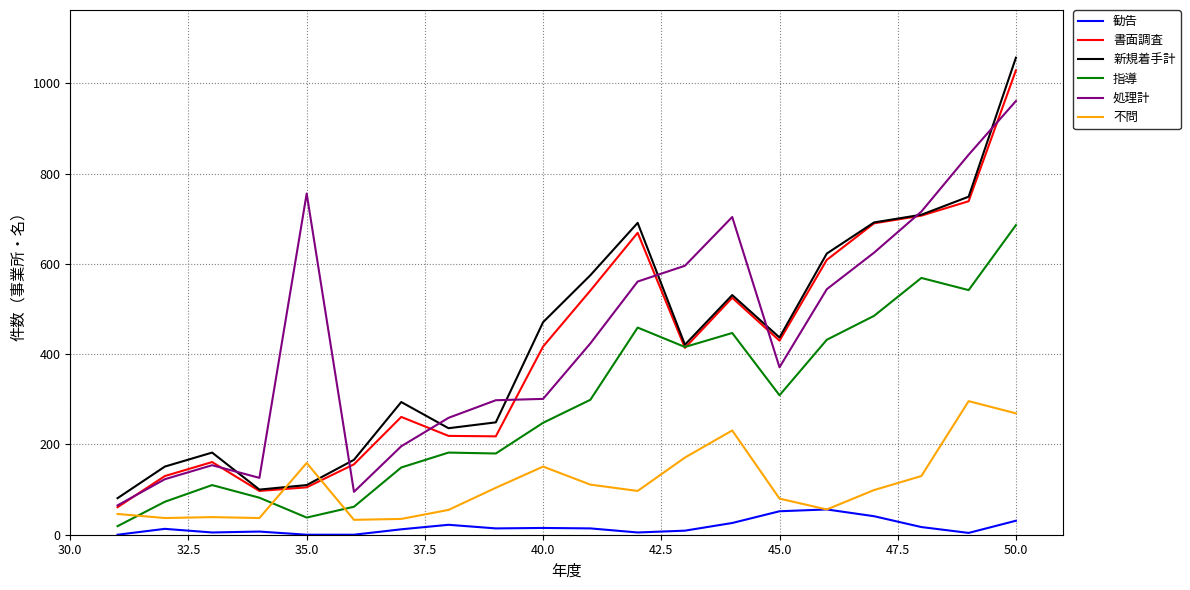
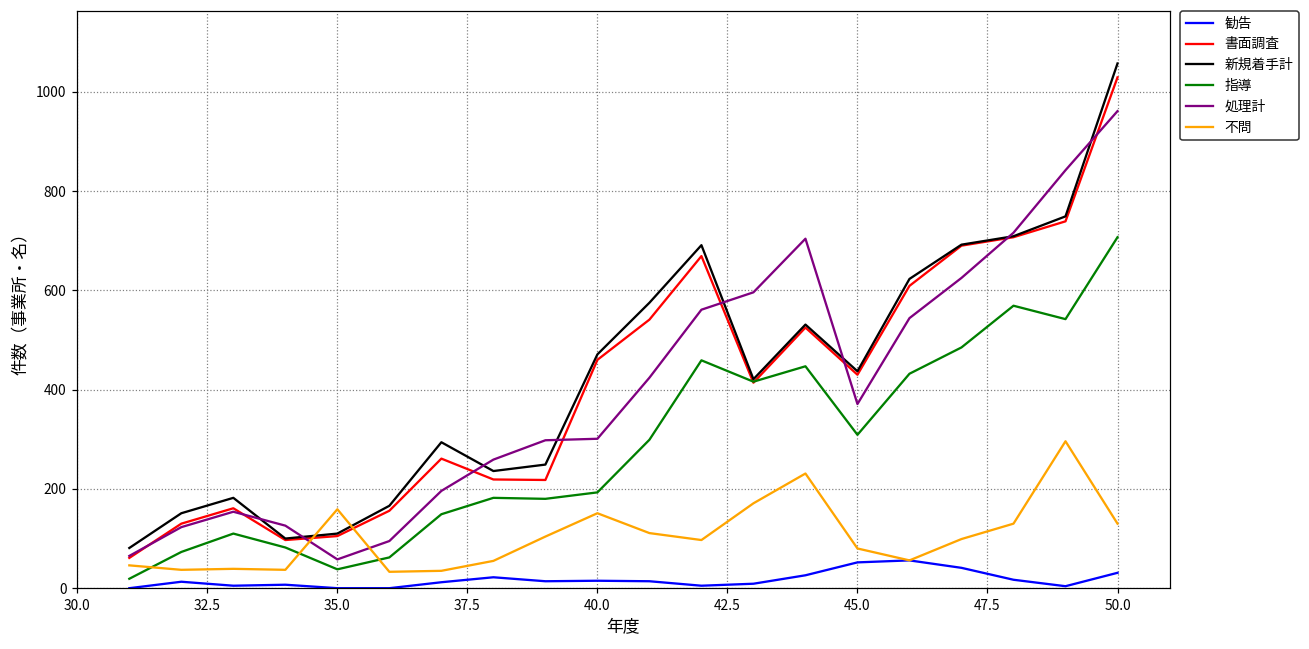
処理計, 35.0: 760 -> 60
書面調査, 40.0: 420 -> 460
指導, 40.0: 250 -> 190
指導, 50.0: 690 -> 710
不問, 50.0: 270 -> 130
